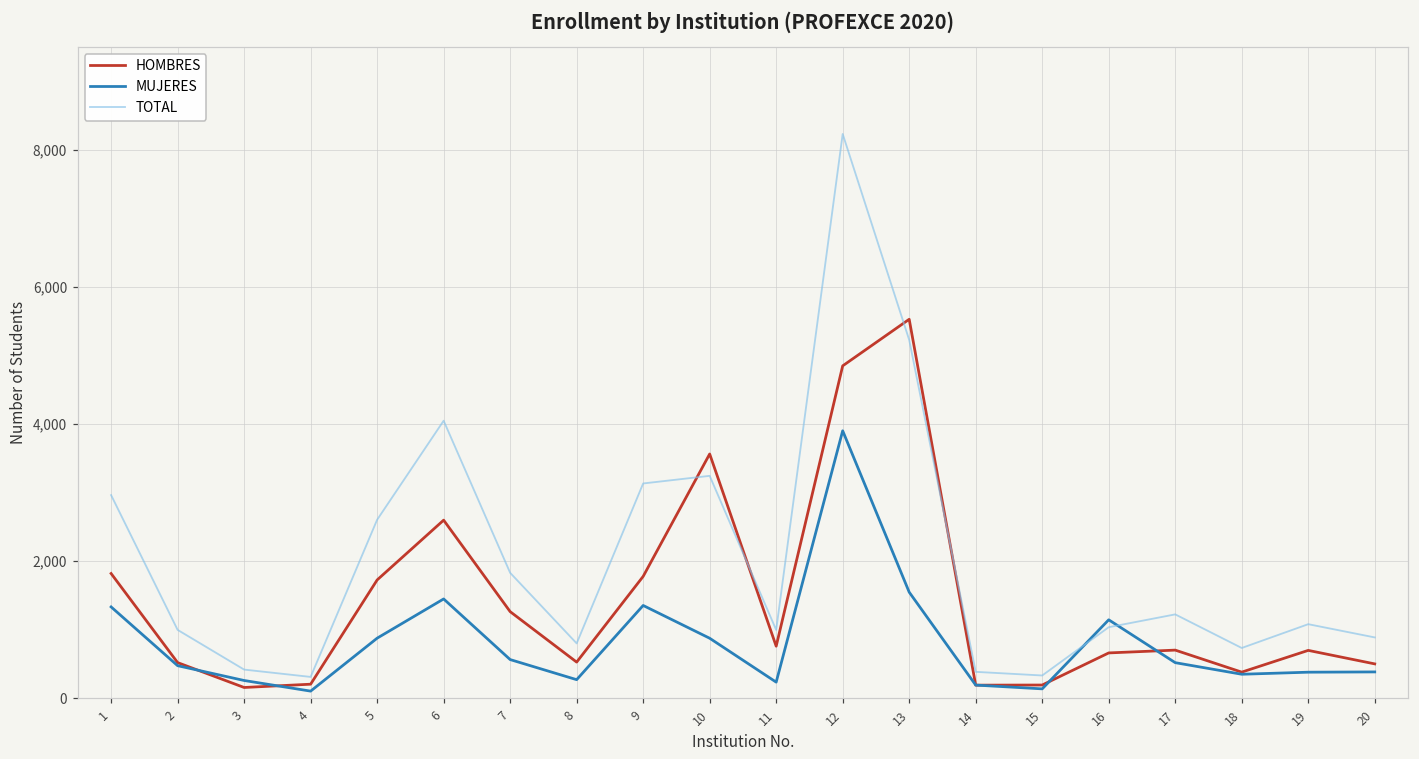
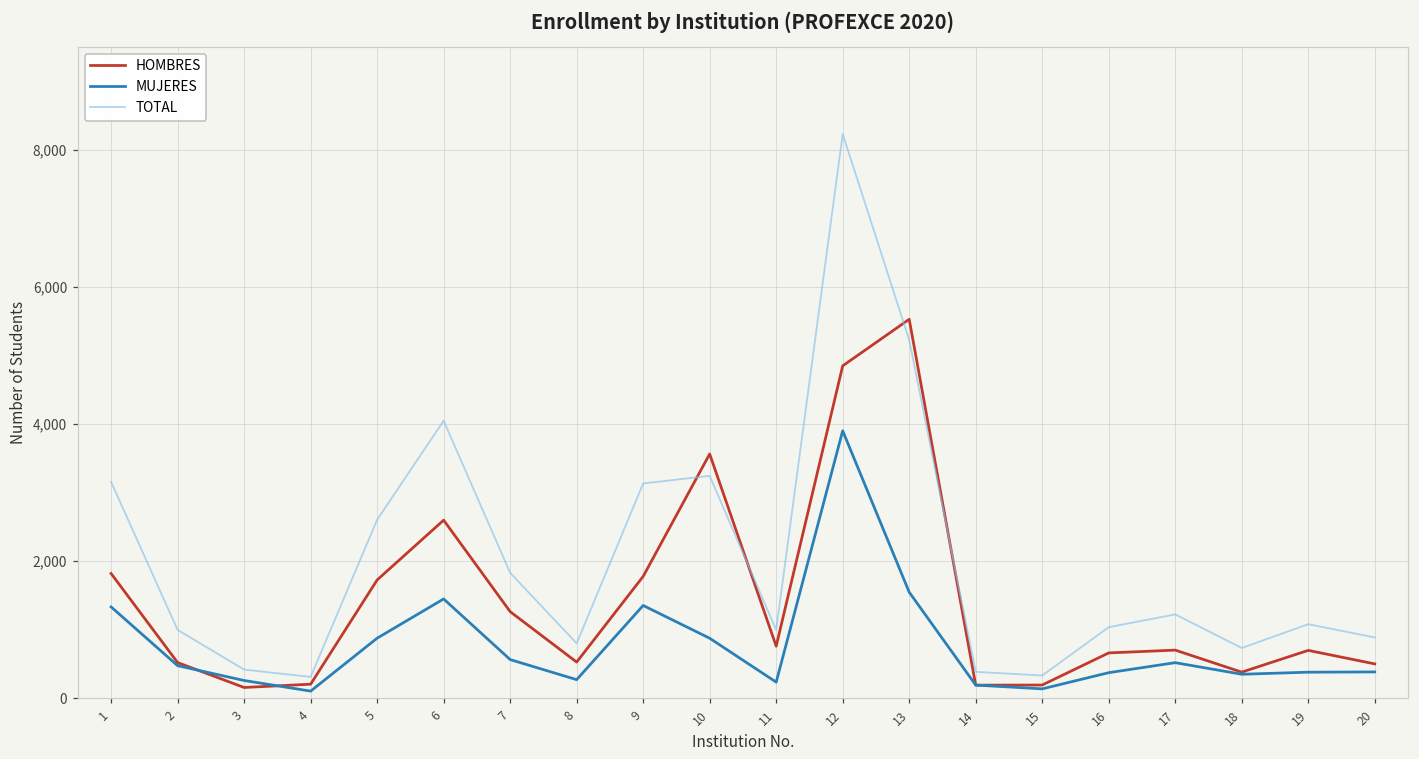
TOTAL, 1: 3,000 -> 3,200
MUJERES, 16: 1,100 -> 400
